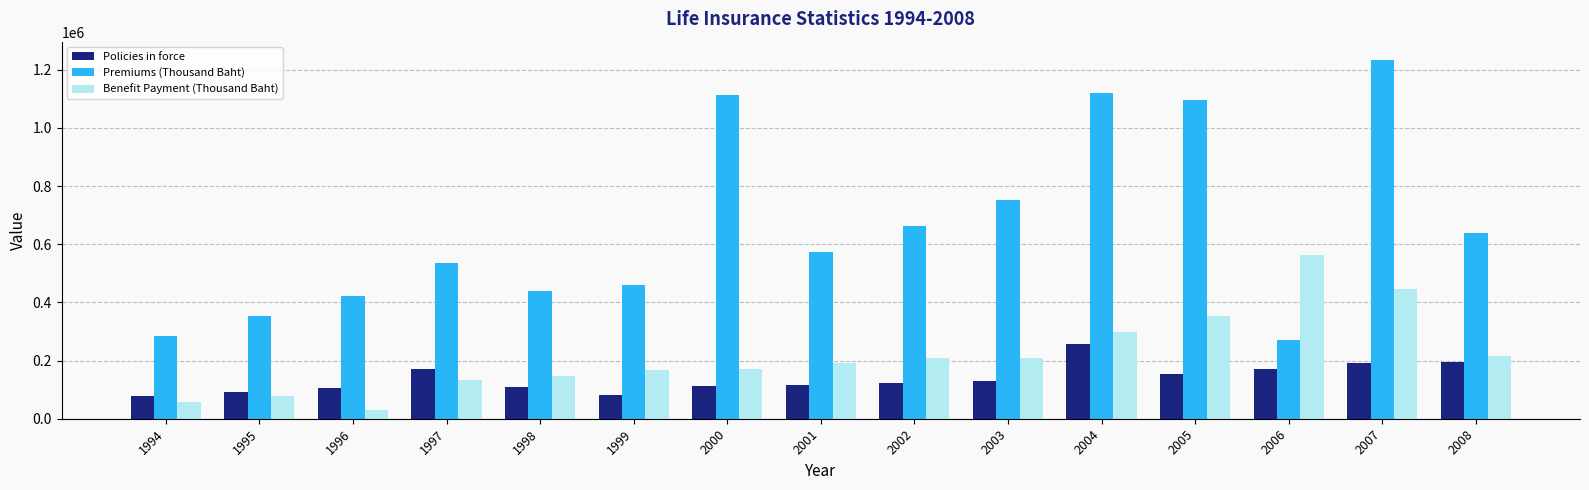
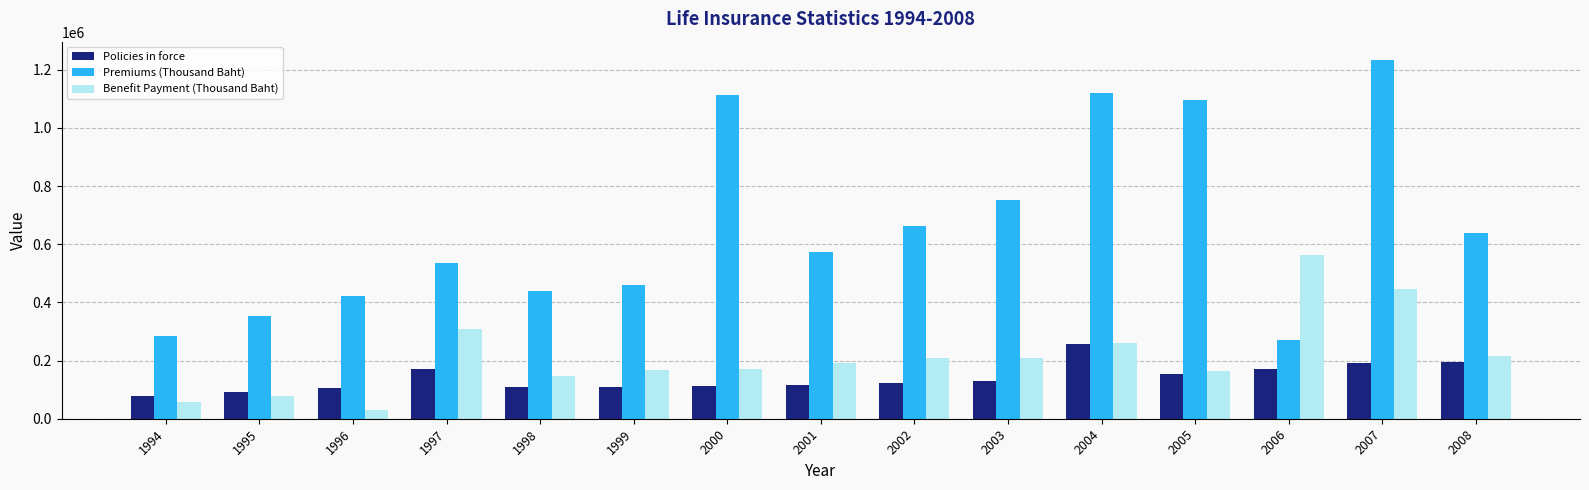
Benefit Payment (Thousand Baht), 1997: 130000 -> 310000
Policies in force, 1999: 80000 -> 110000
Benefit Payment (Thousand Baht), 2004: 300000 -> 260000
Benefit Payment (Thousand Baht), 2005: 350000 -> 160000
